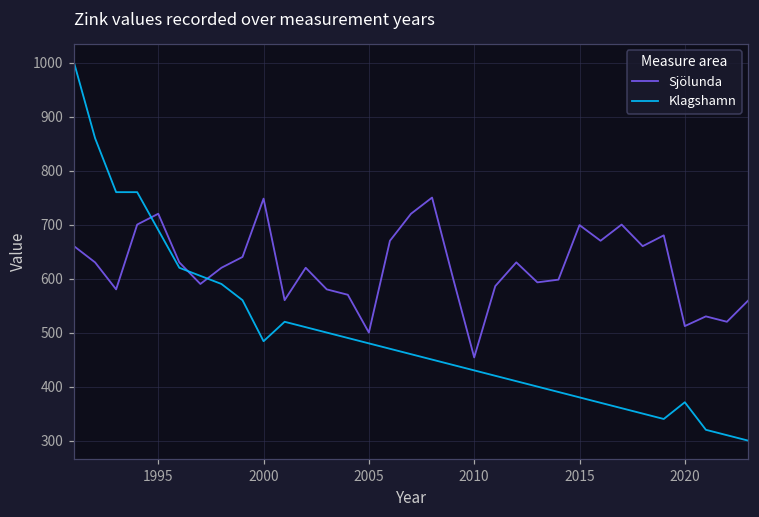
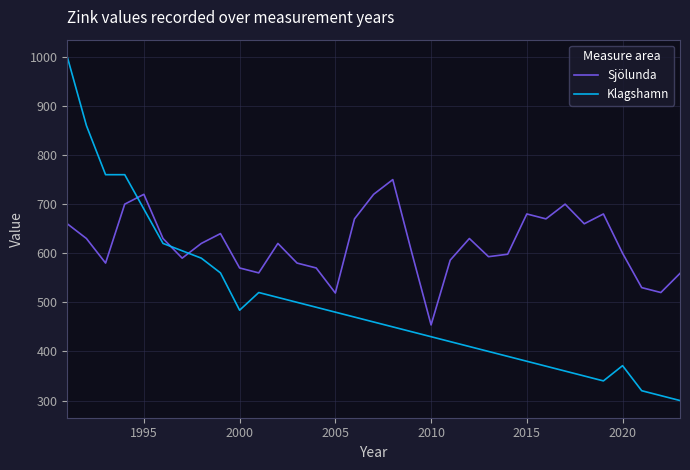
Sjölunda, 2000: 750 -> 570
Sjölunda, 2005: 500 -> 520
Sjölunda, 2015: 700 -> 680
Sjölunda, 2020: 510 -> 600
